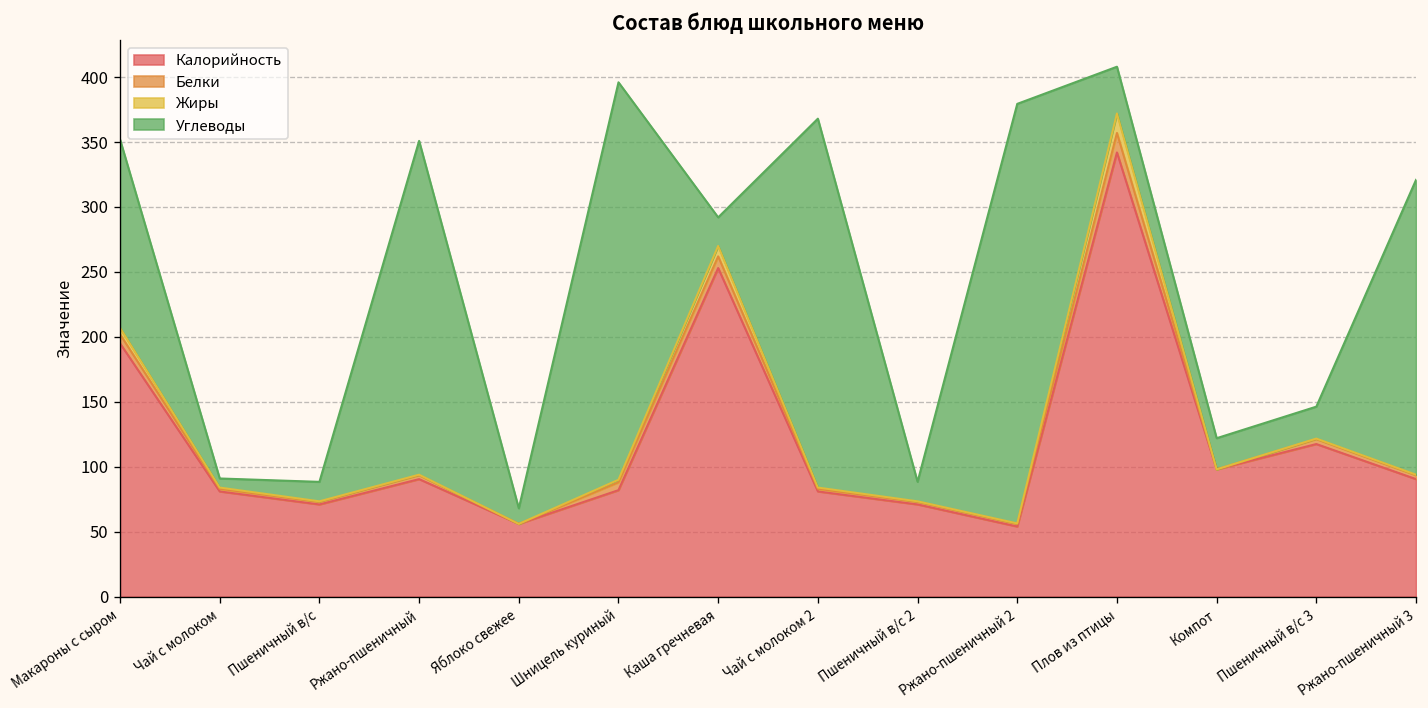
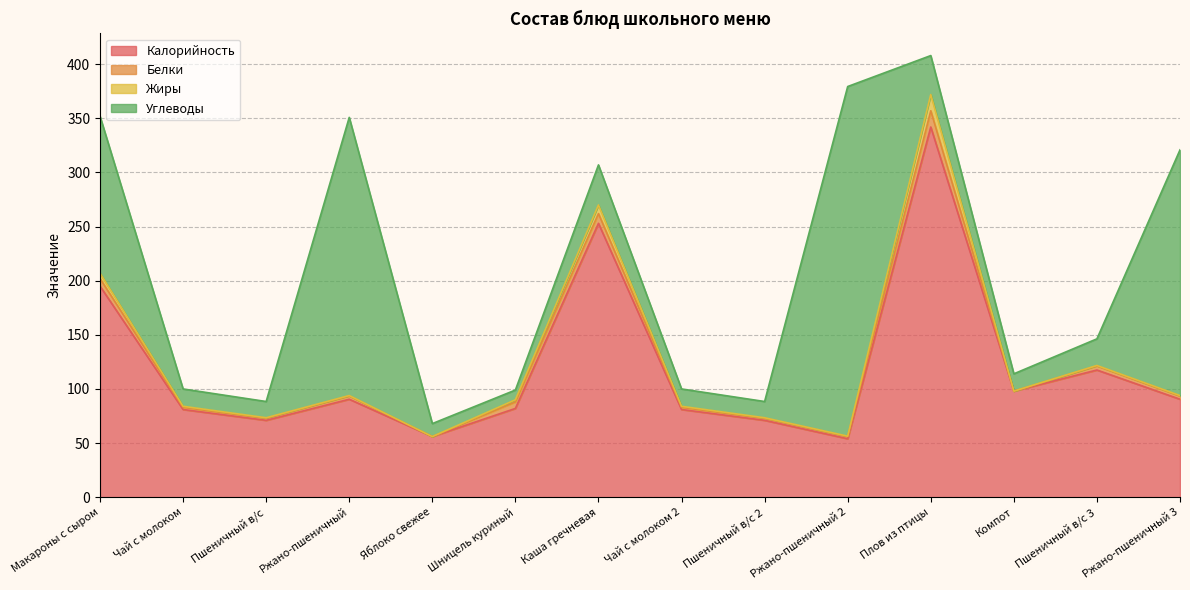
Углеводы, Чай с молоком: 7 -> 16
Углеводы, Шницель куриный: 306 -> 9
Углеводы, Каша гречневая: 22 -> 37
Углеводы, Чай с молоком 2: 284 -> 16
Углеводы, Компот: 24 -> 16
